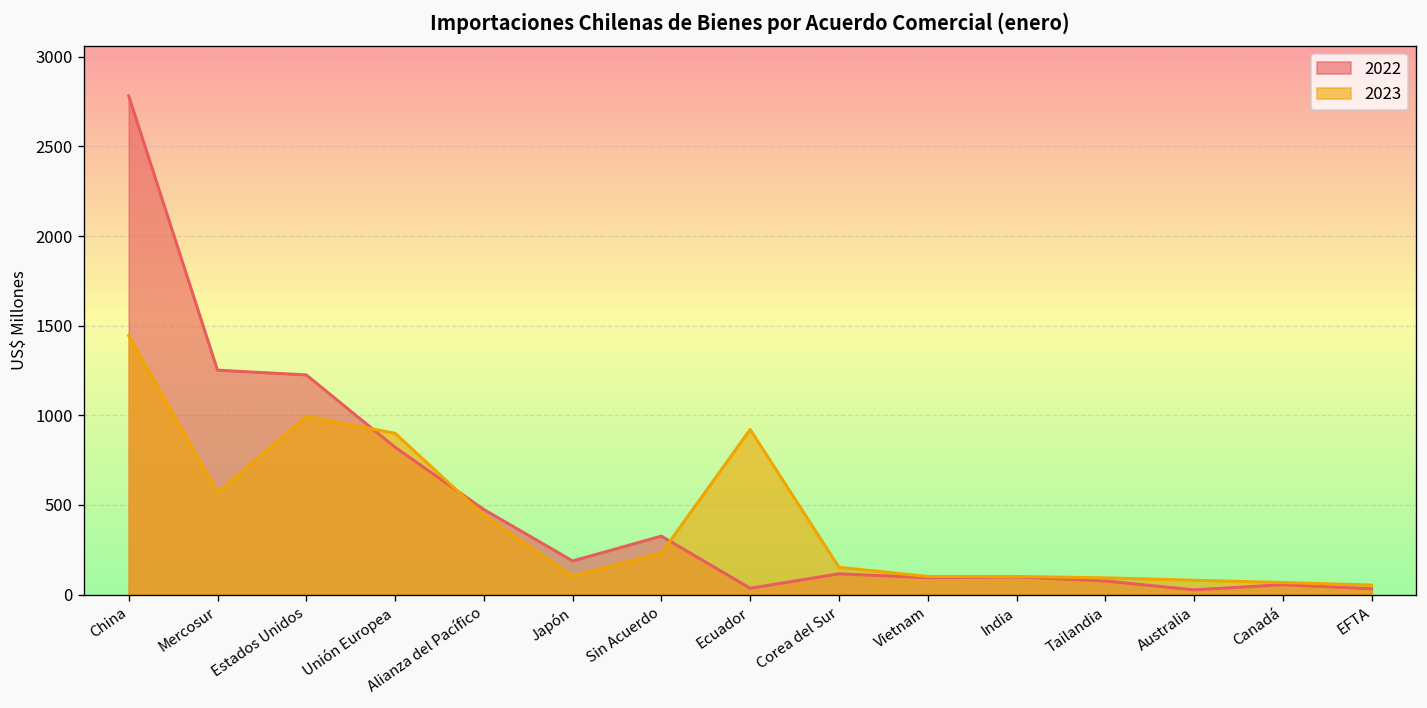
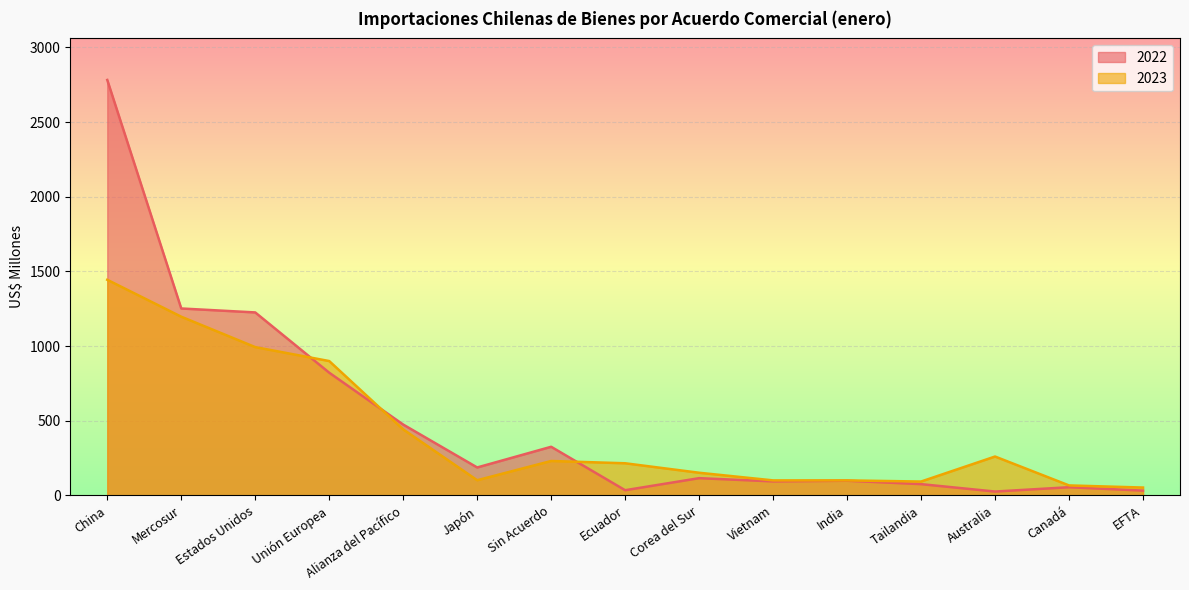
2023, Mercosur: 570 -> 1200
2023, Ecuador: 920 -> 220
2023, Australia: 80 -> 260
